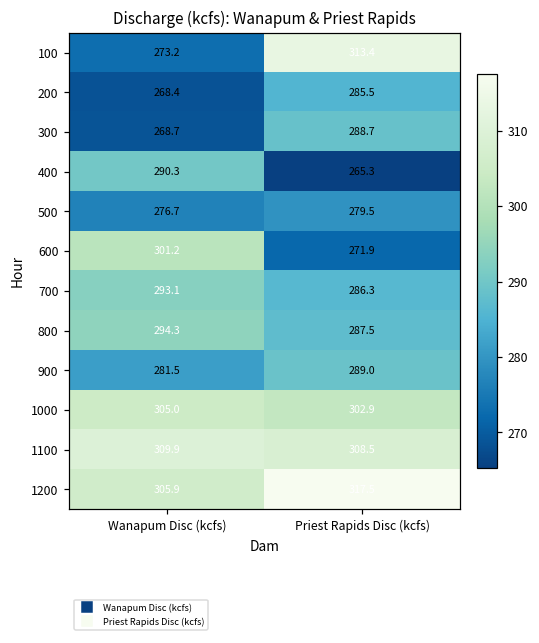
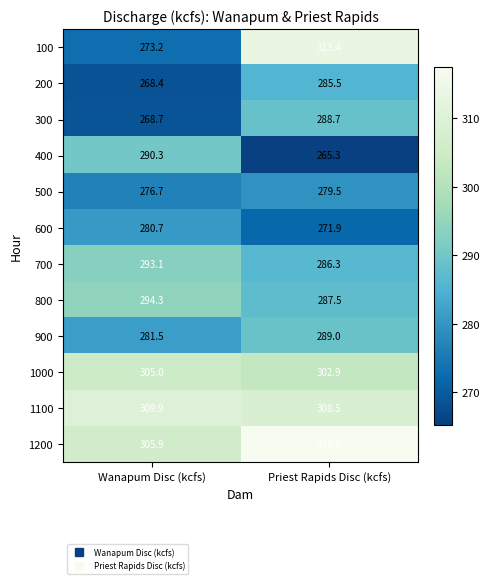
600, Wanapum Disc (kcfs): 301.2 -> 280.7
